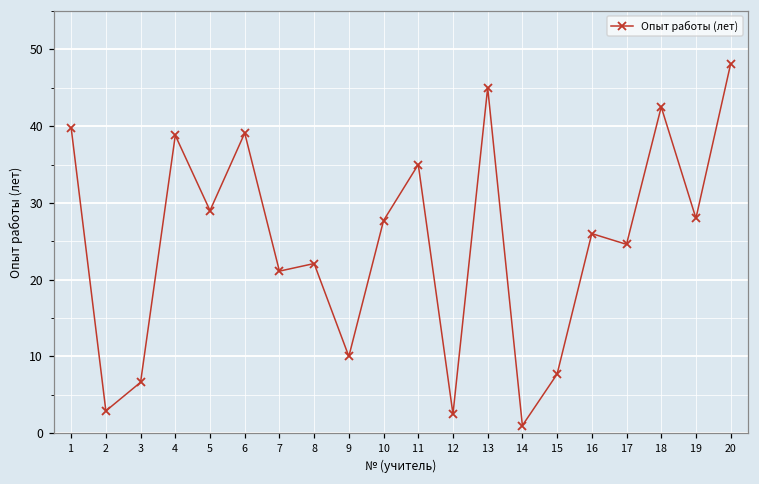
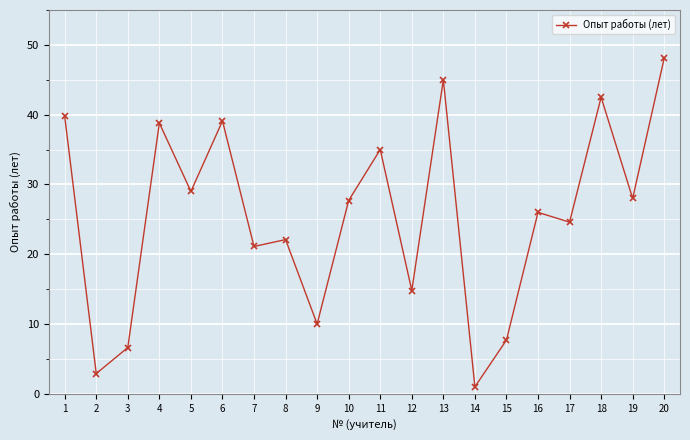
12: 3 -> 15
